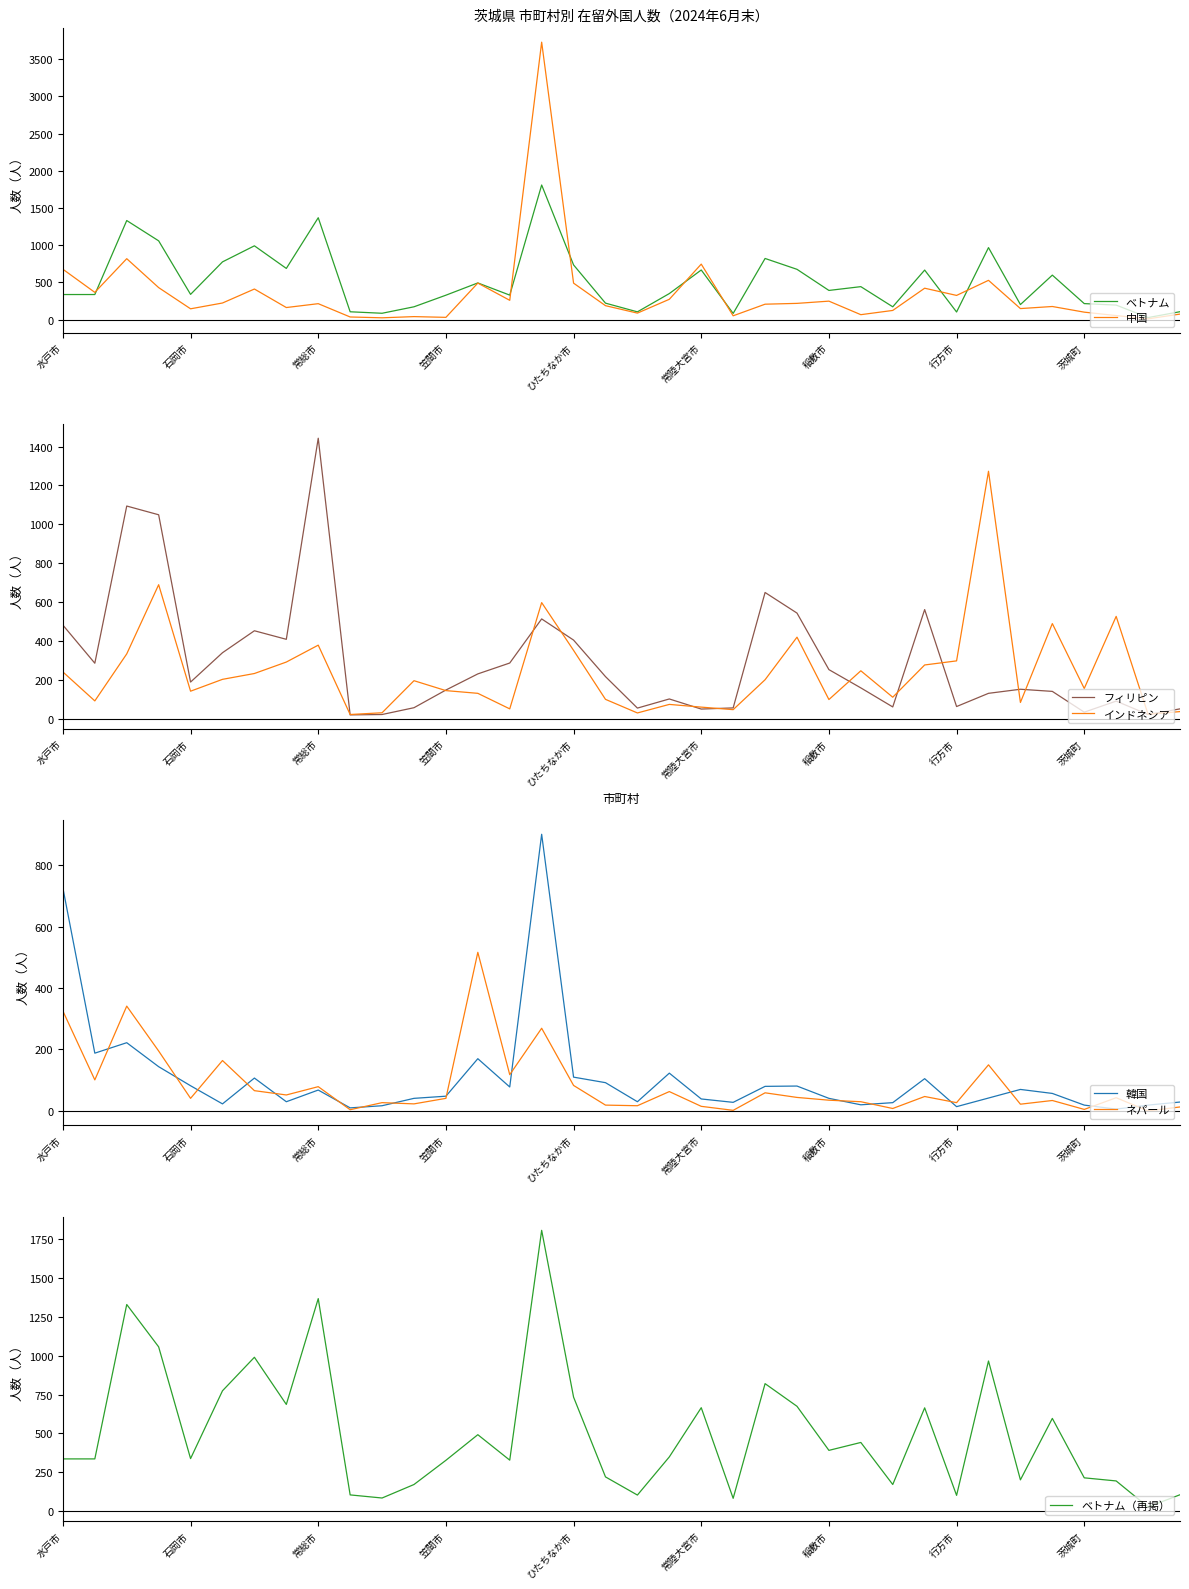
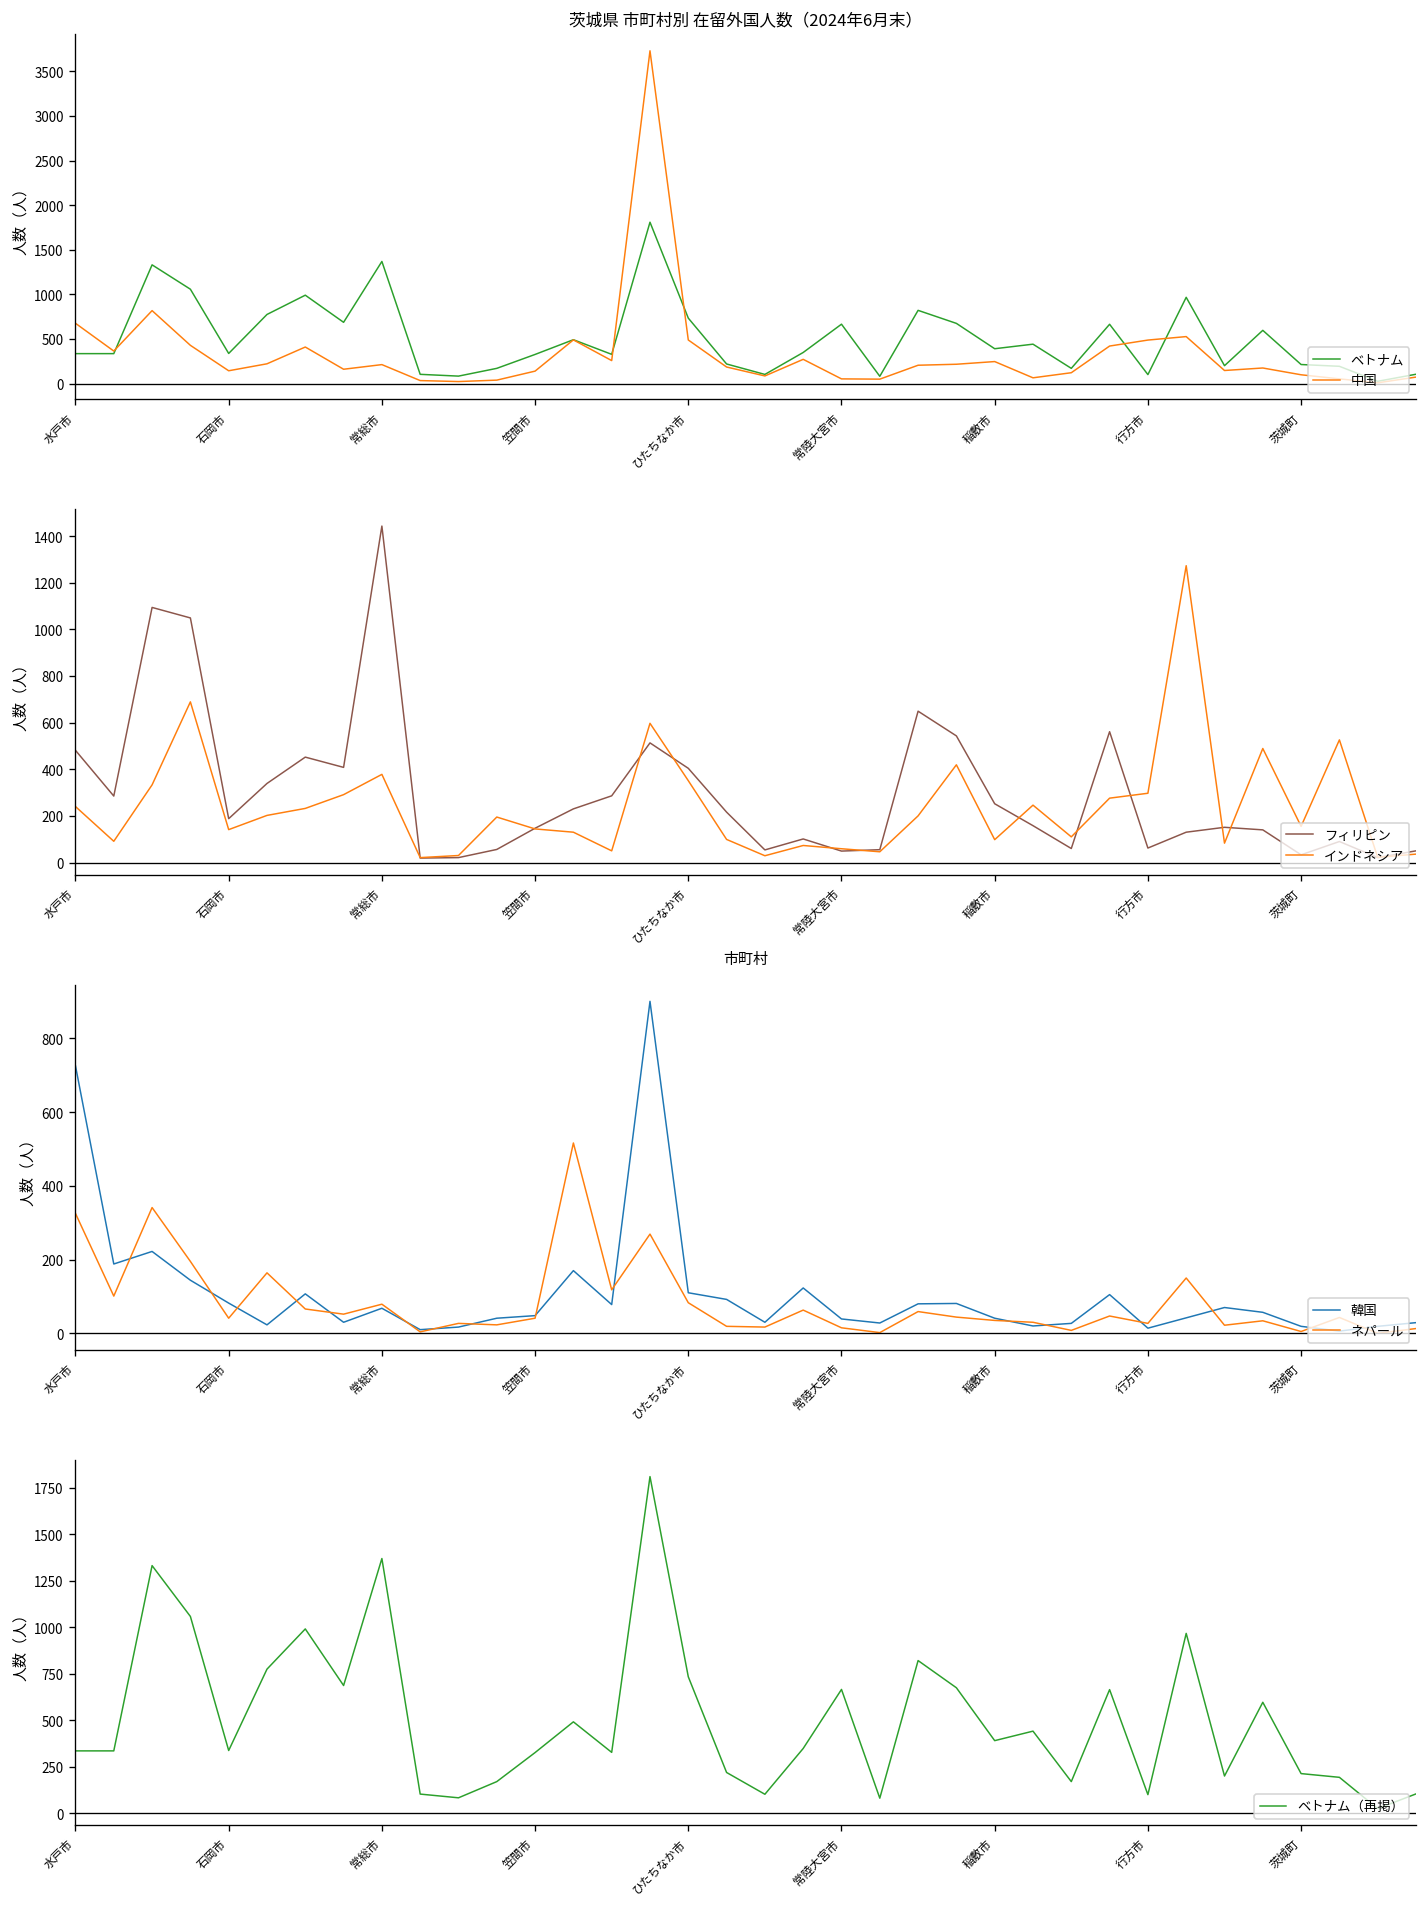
茨城県 市町村別 在留外国人数（2024年6月末）, 中国, 笠間市: 0 -> 100
茨城県 市町村別 在留外国人数（2024年6月末）, 中国, 常陸大宮市: 700 -> 100
茨城県 市町村別 在留外国人数（2024年6月末）, 中国, 行方市: 300 -> 500
